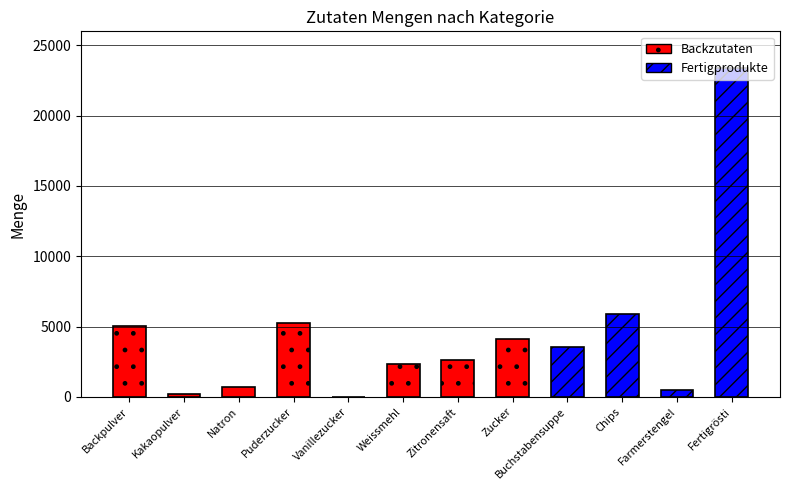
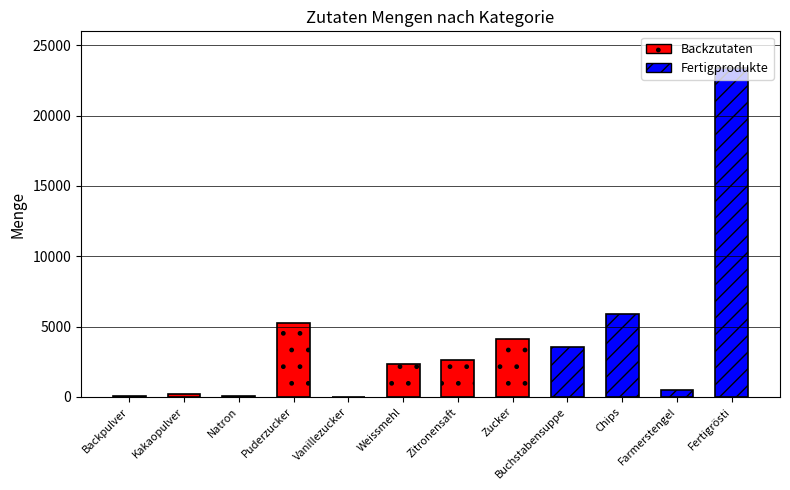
Backpulver: 5100 -> 100
Natron: 700 -> 0
